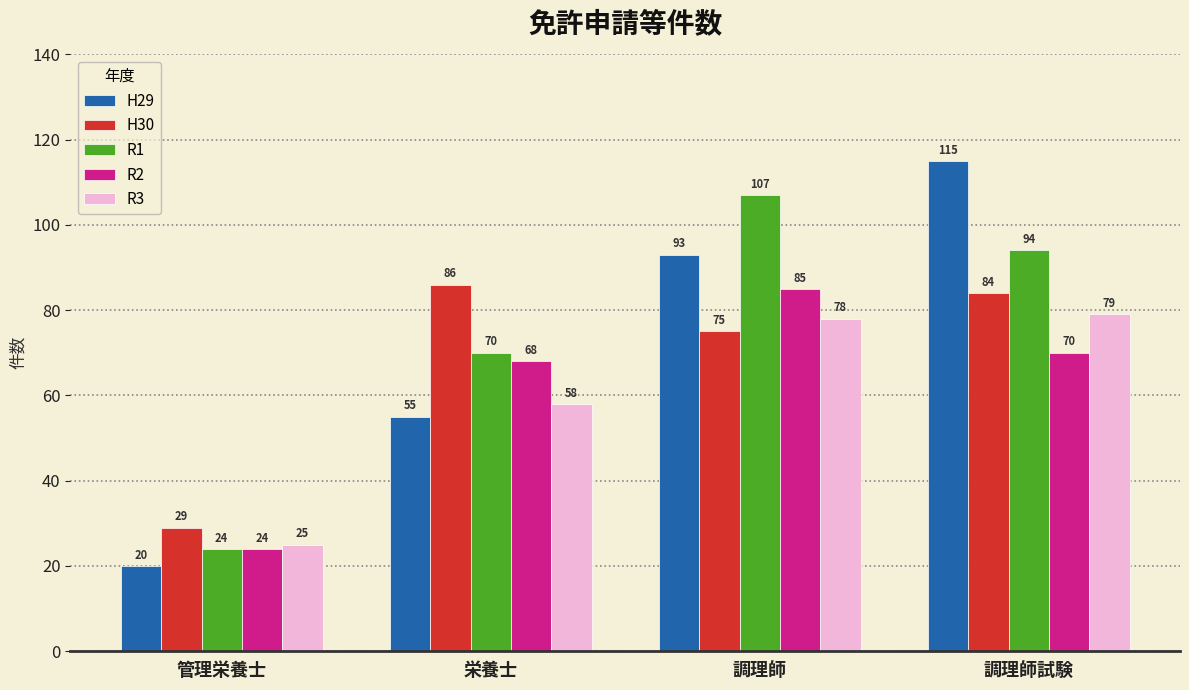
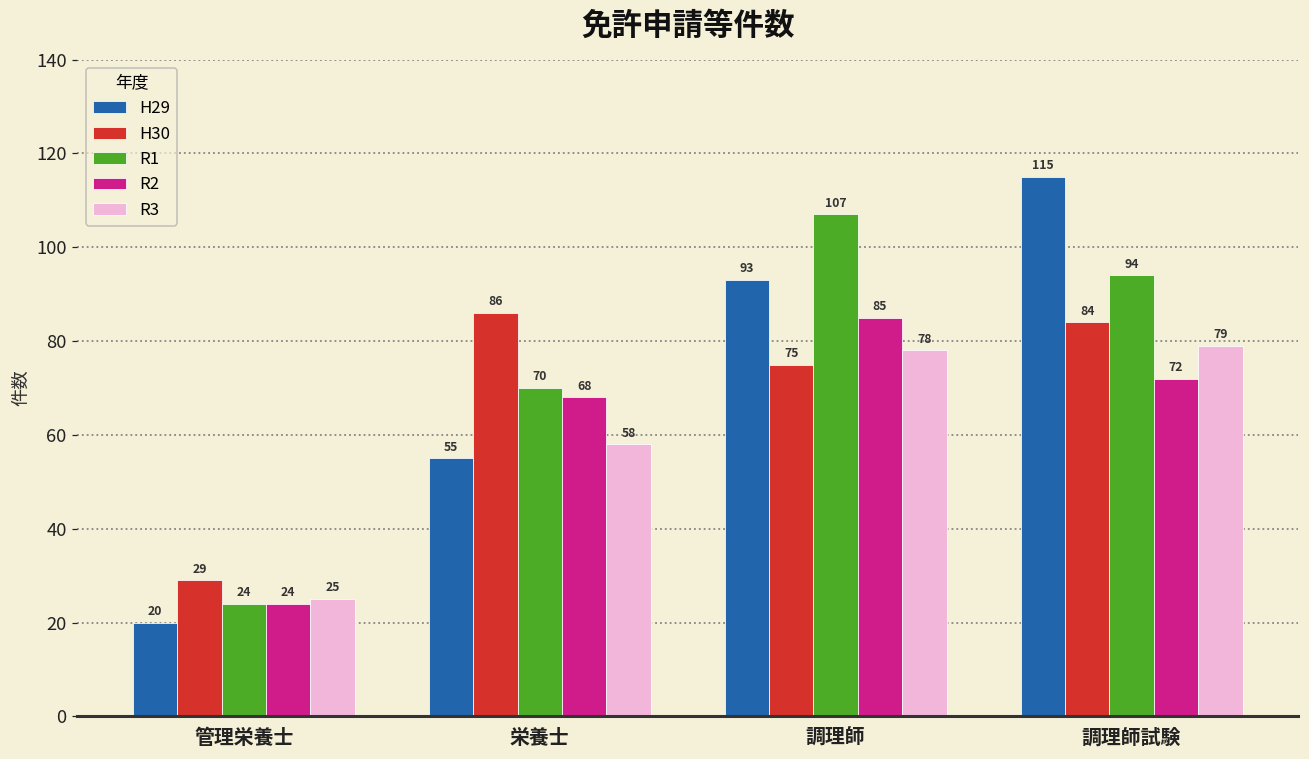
R2, 調理師試験: 70 -> 72
